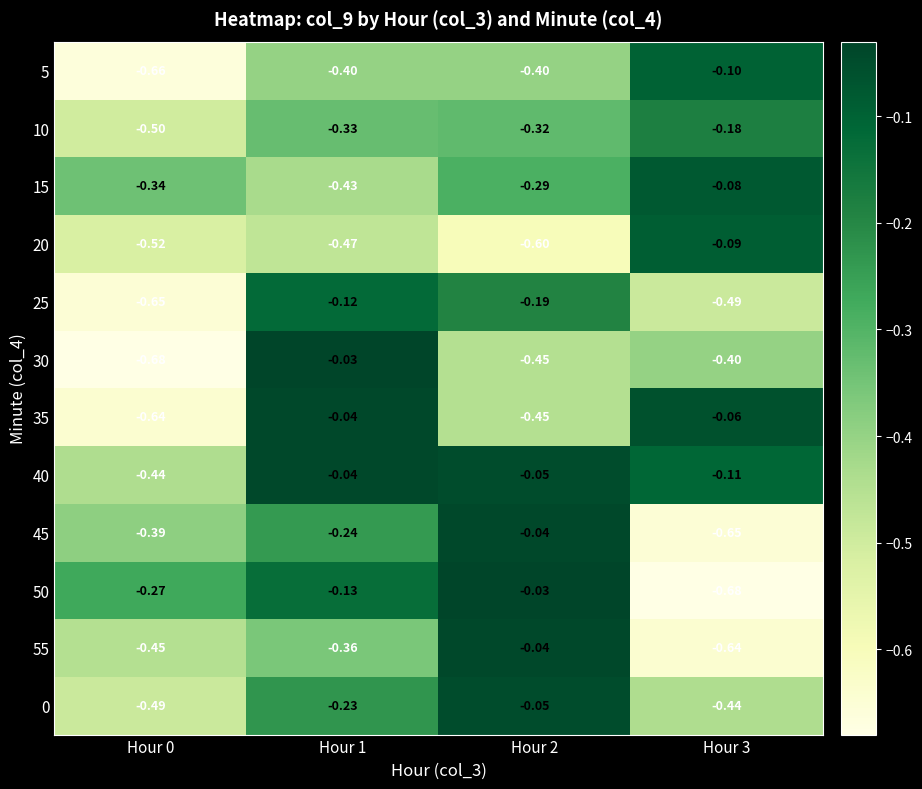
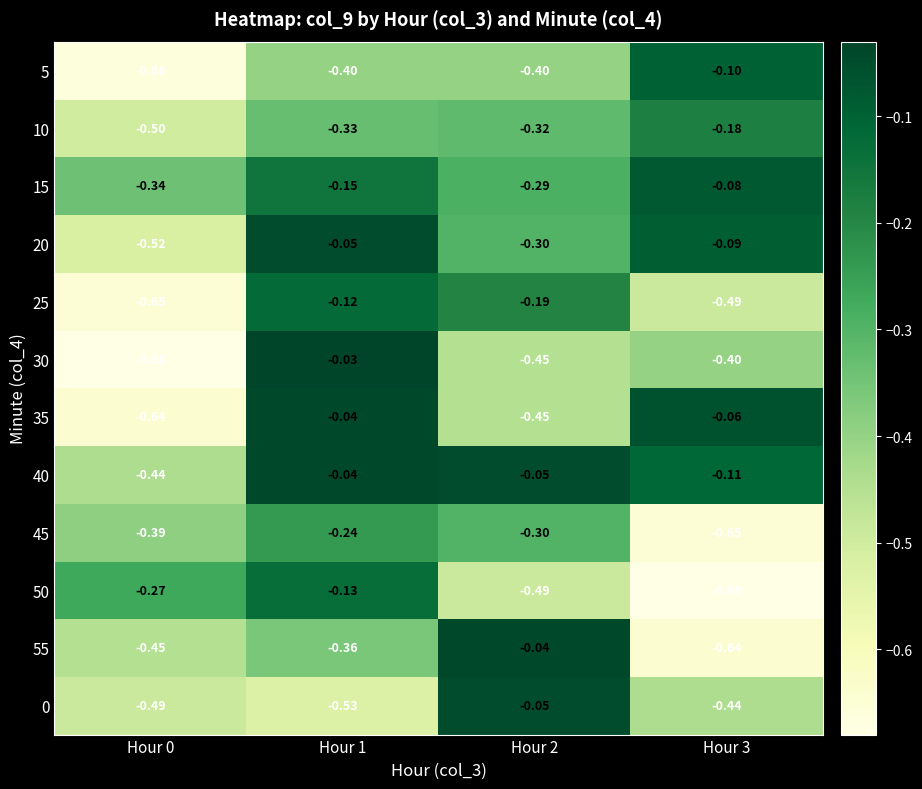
15, Hour 1: -0.43 -> -0.15
20, Hour 1: -0.47 -> -0.05
20, Hour 2: -0.60 -> -0.30
45, Hour 2: -0.04 -> -0.30
50, Hour 2: -0.03 -> -0.49
0, Hour 1: -0.23 -> -0.53
